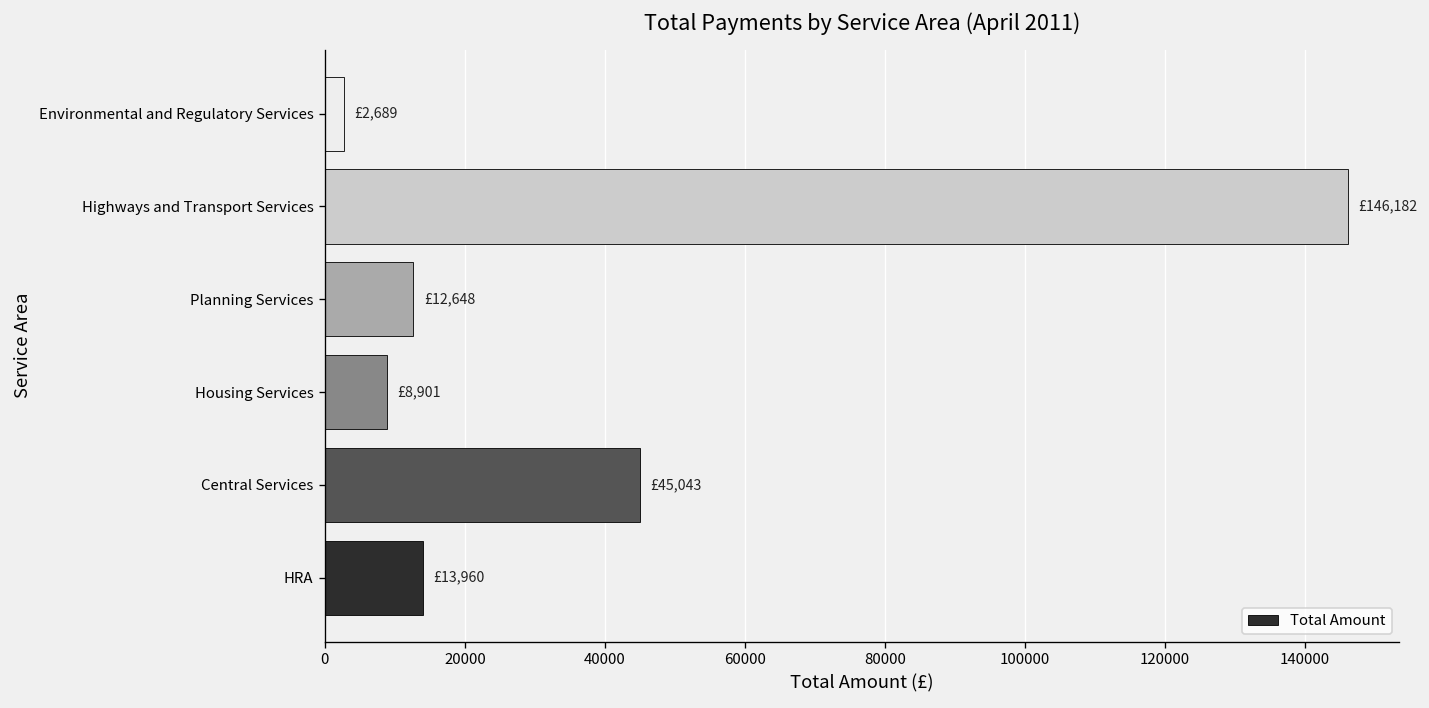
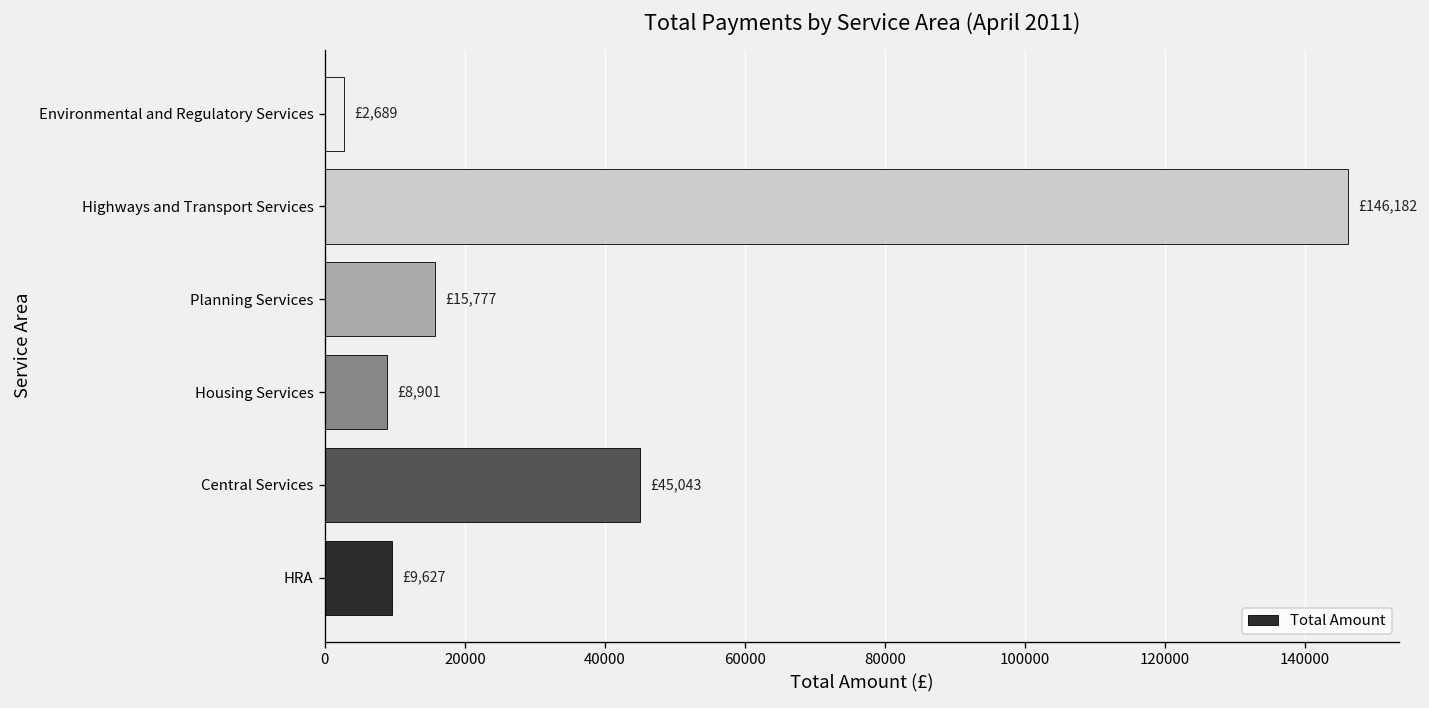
Planning Services: £12,648 -> £15,777
HRA: £13,960 -> £9,627
